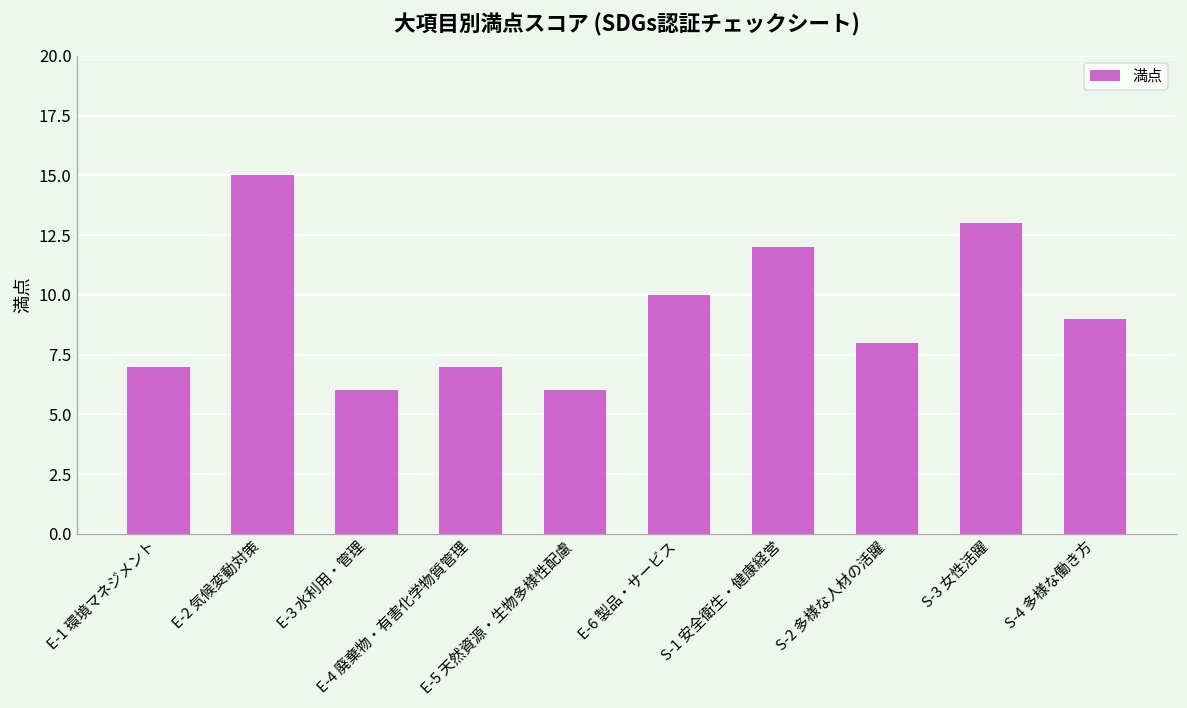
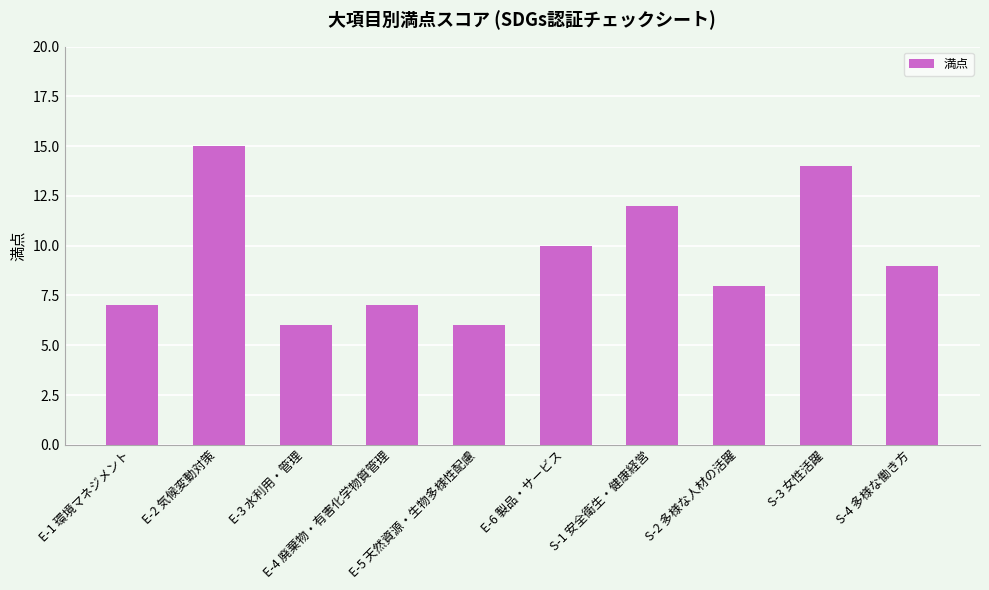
S-3 女性活躍: 13 -> 14
